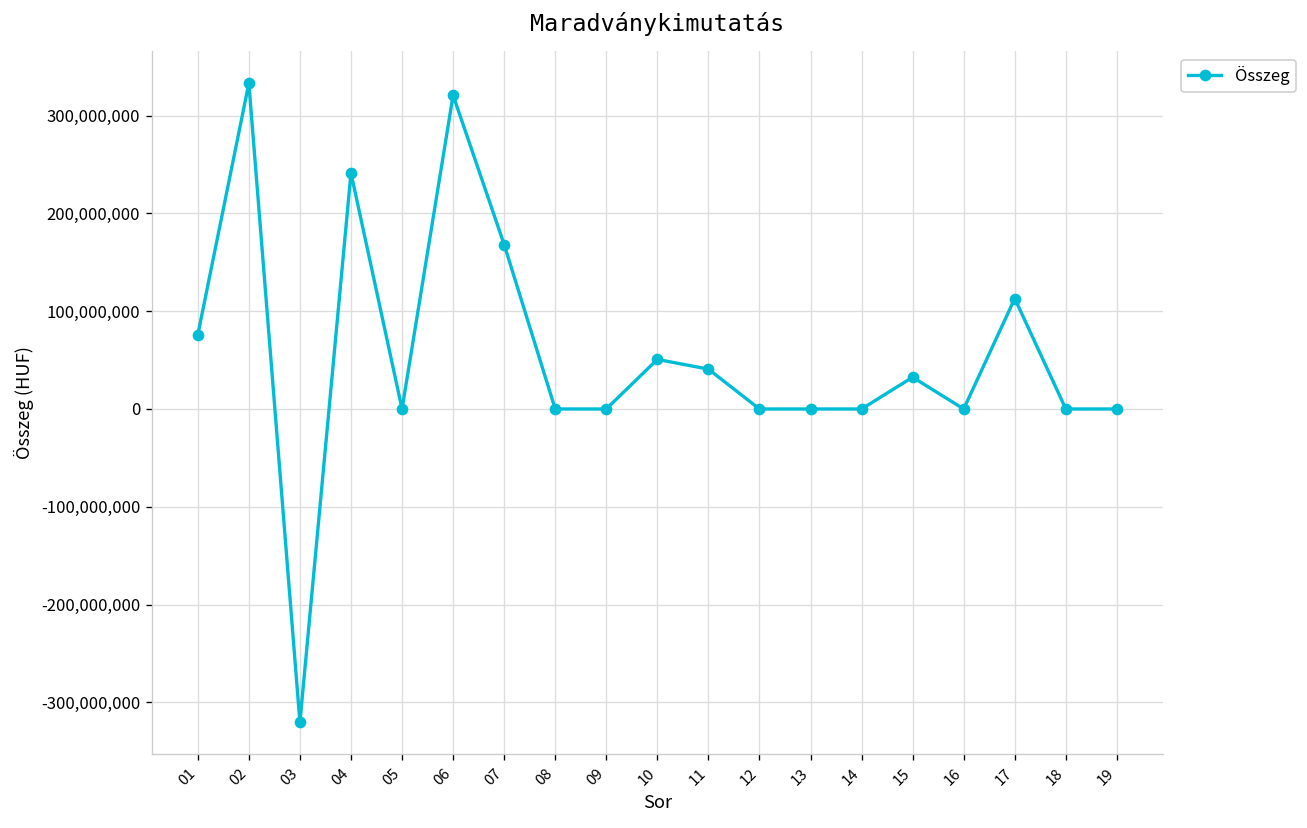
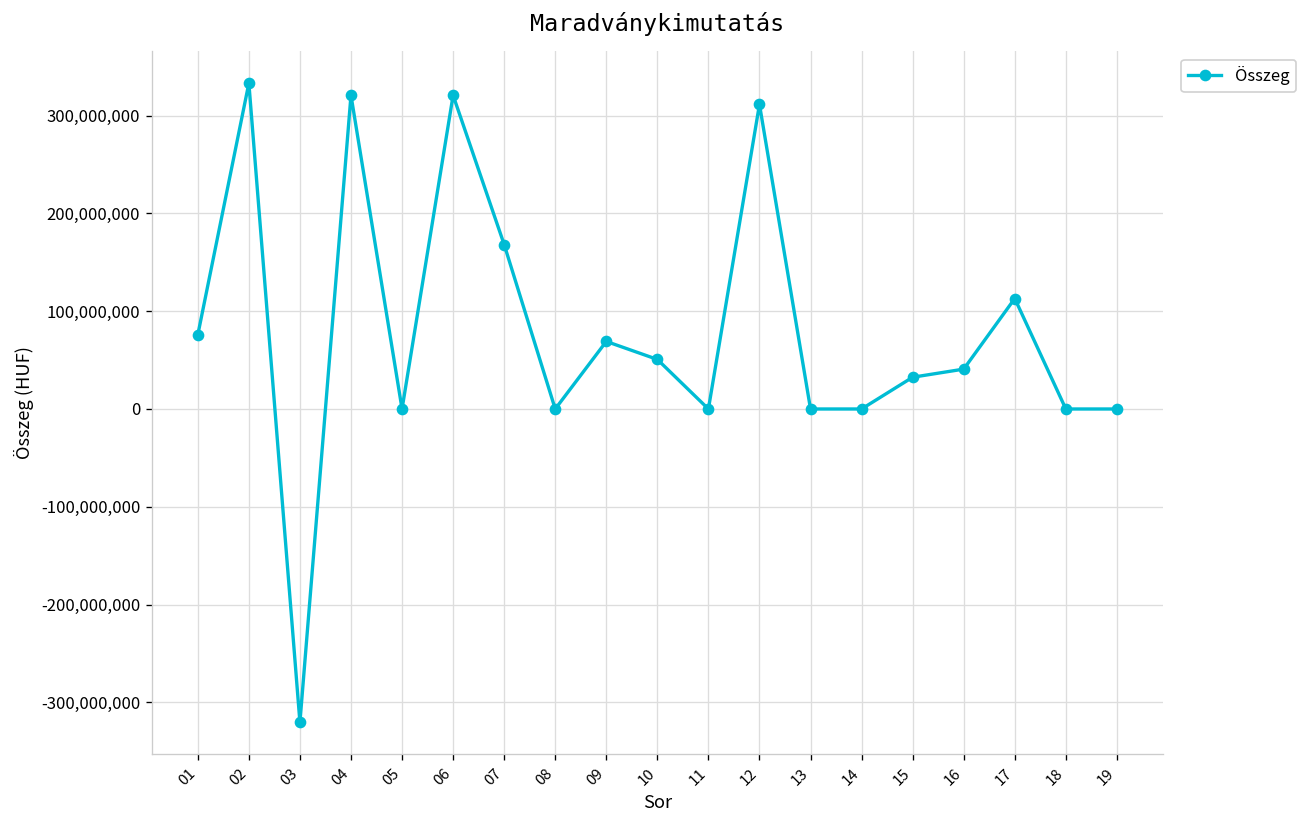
04: 240,000,000 -> 320,000,000
09: 0 -> 70,000,000
11: 40,000,000 -> 0
12: 0 -> 310,000,000
16: 0 -> 40,000,000
